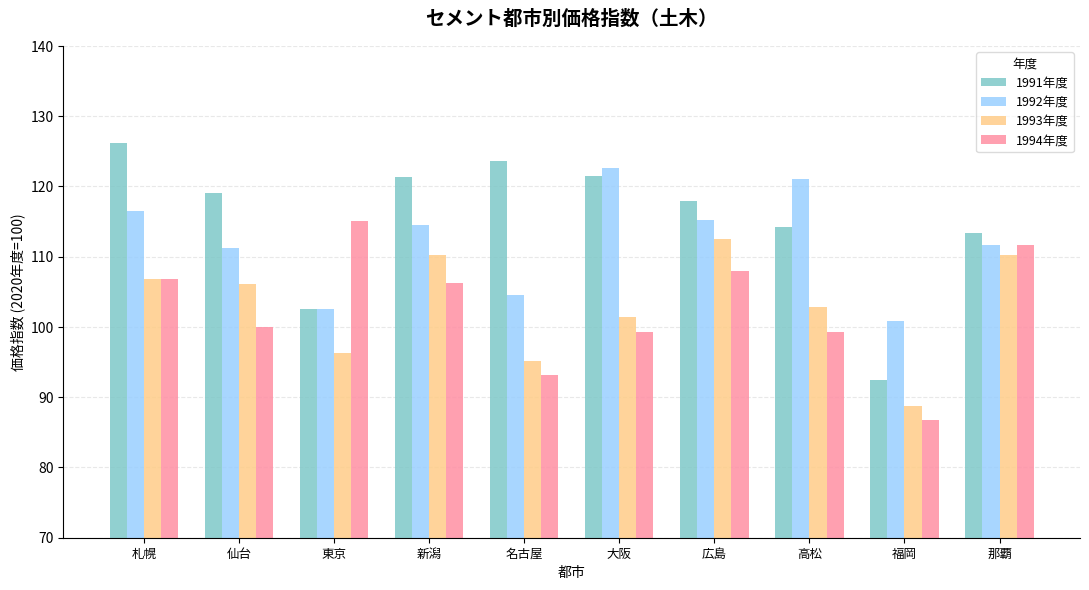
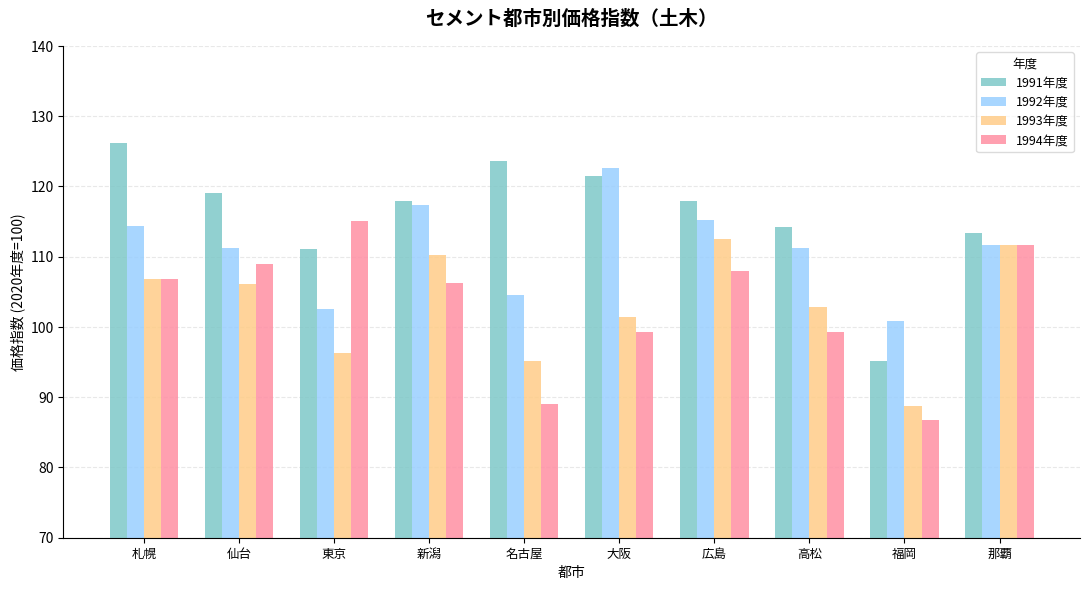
1992年度, 札幌: 117 -> 114
1994年度, 仙台: 100 -> 109
1991年度, 東京: 103 -> 111
1991年度, 新潟: 121 -> 118
1992年度, 新潟: 115 -> 117
1994年度, 名古屋: 93 -> 89
1992年度, 高松: 121 -> 111
1991年度, 福岡: 93 -> 95
1993年度, 那覇: 110 -> 112
